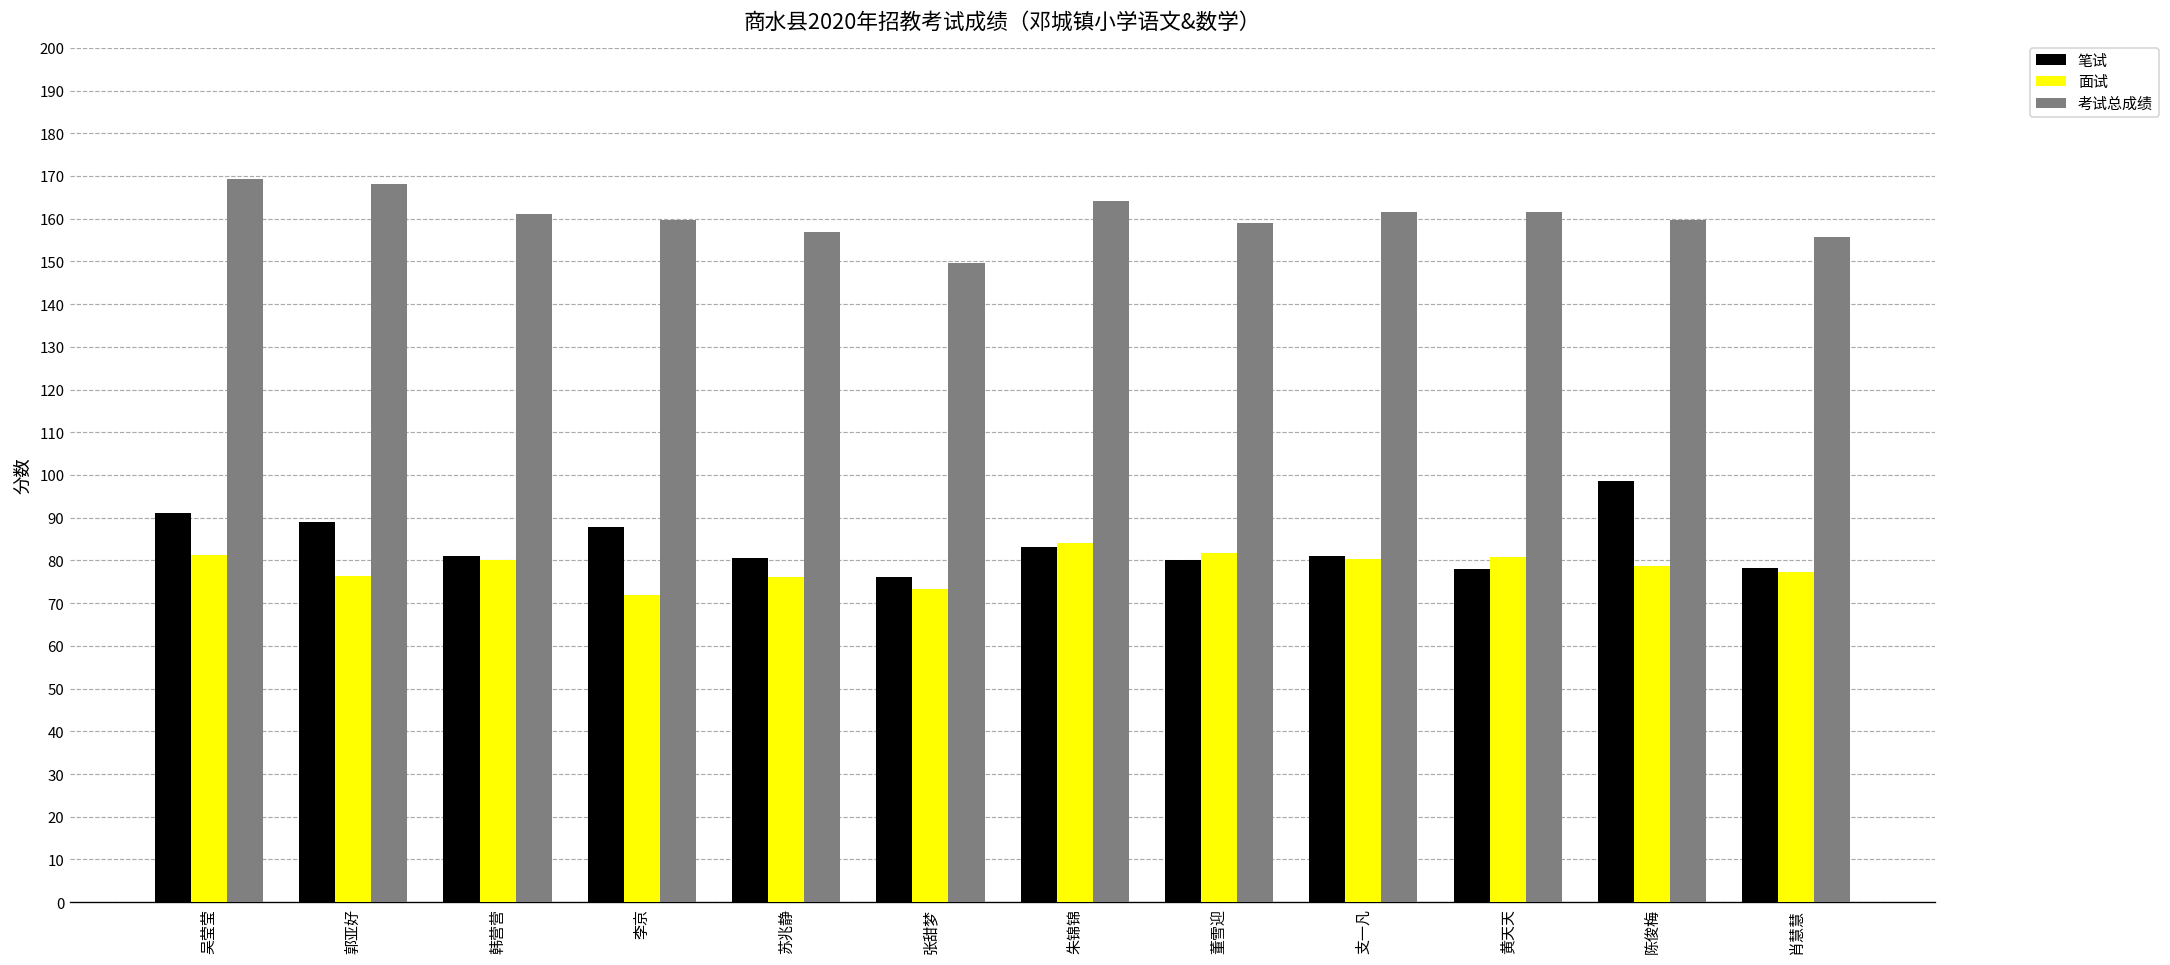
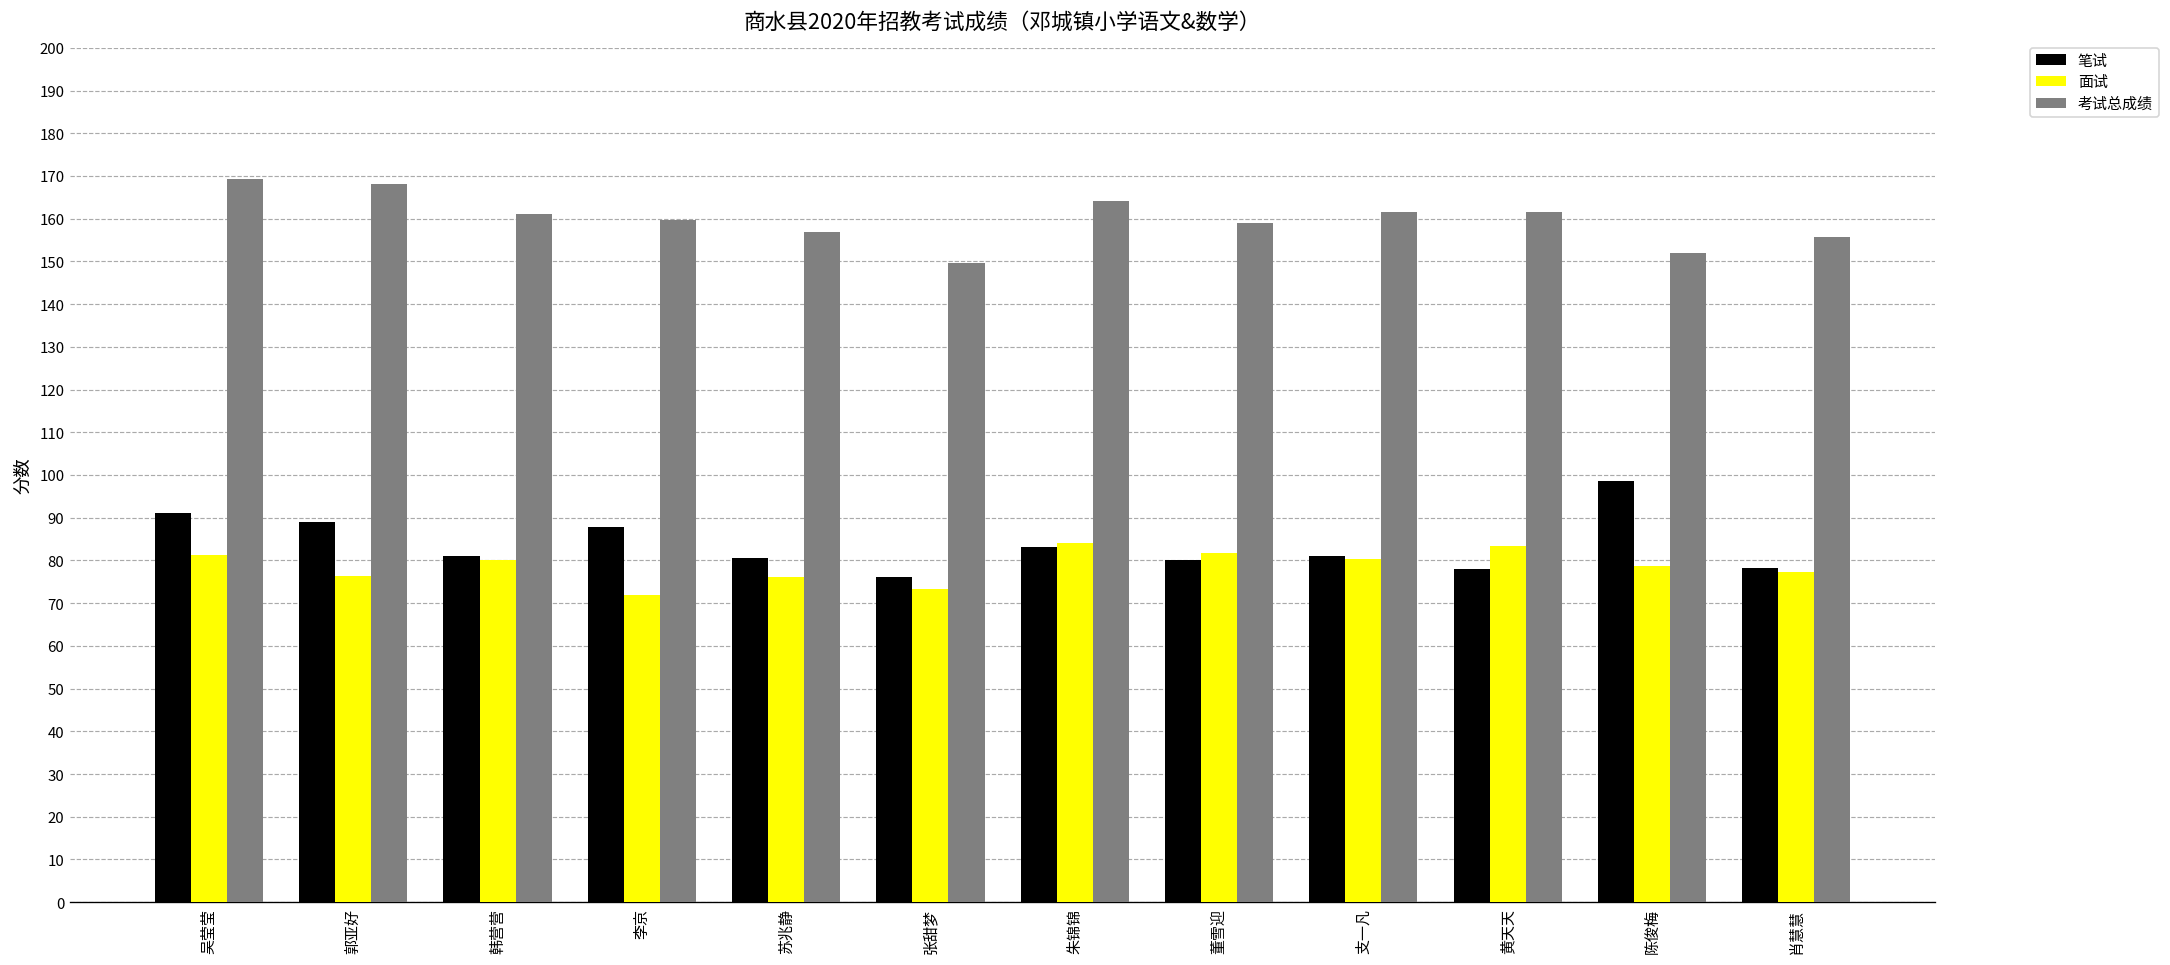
面试, 黄天天: 81 -> 83
考试总成绩, 陈俊梅: 160 -> 152
